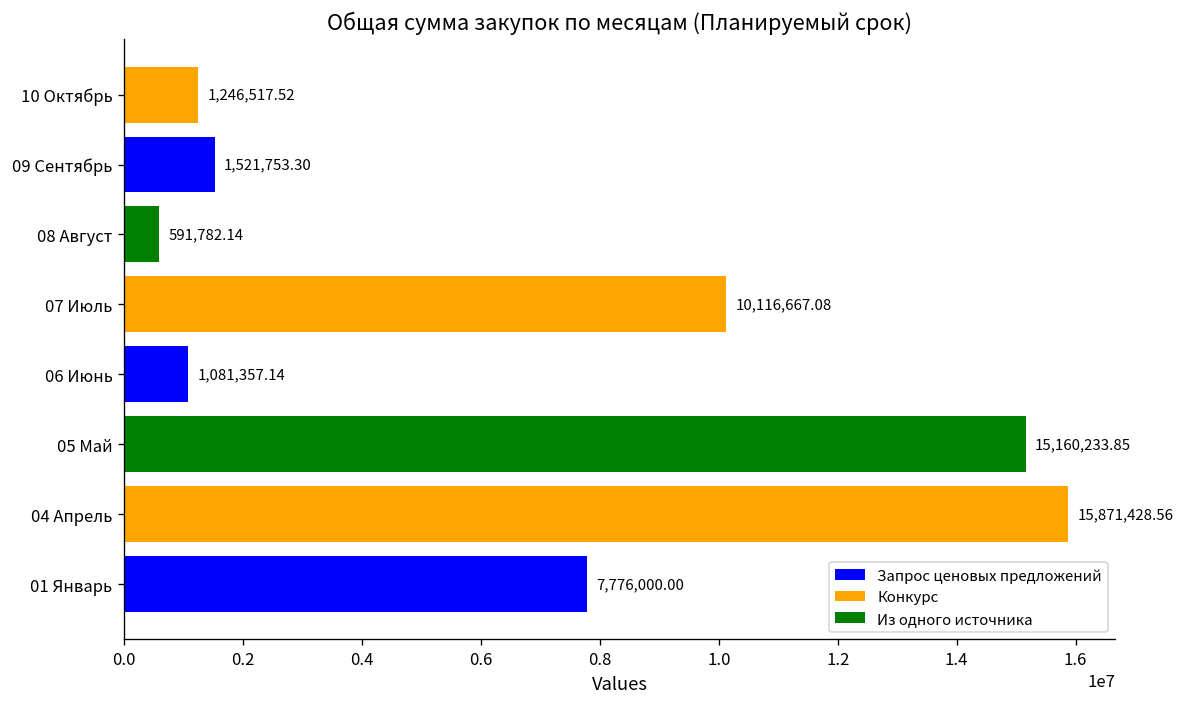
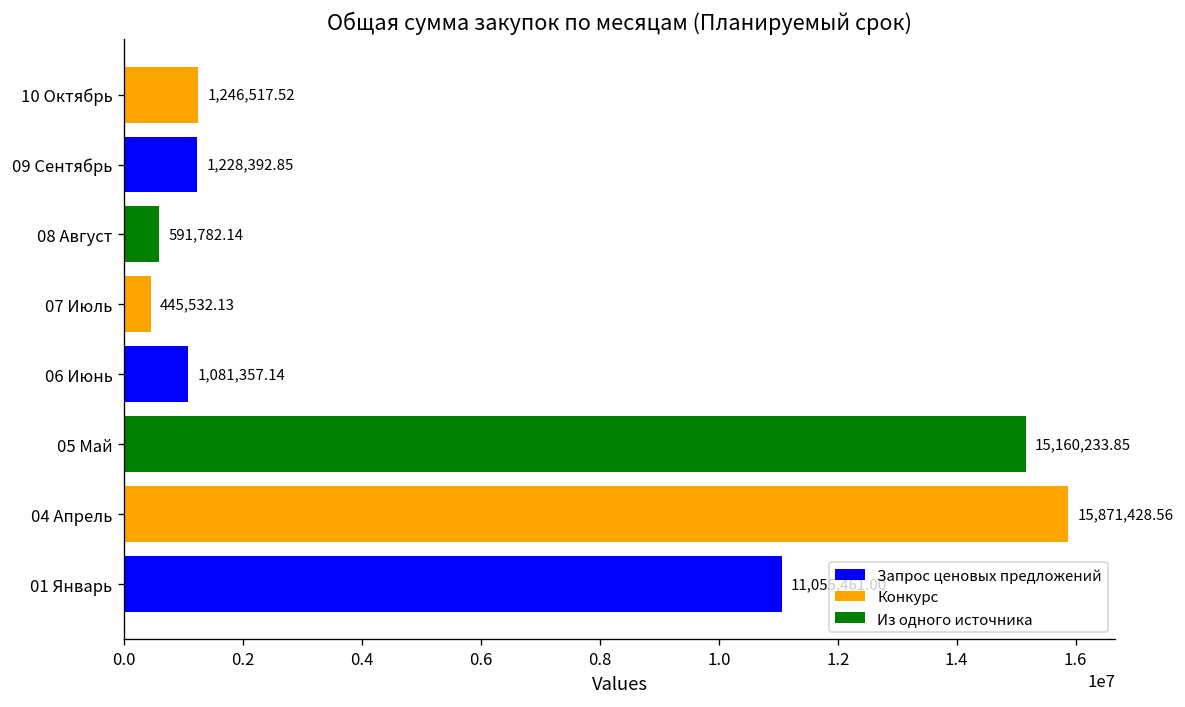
09 Сентябрь: 1,521,753.30 -> 1,228,392.85
07 Июль: 10,116,667.08 -> 445,532.13
01 Январь: 7800000 -> 11100000
